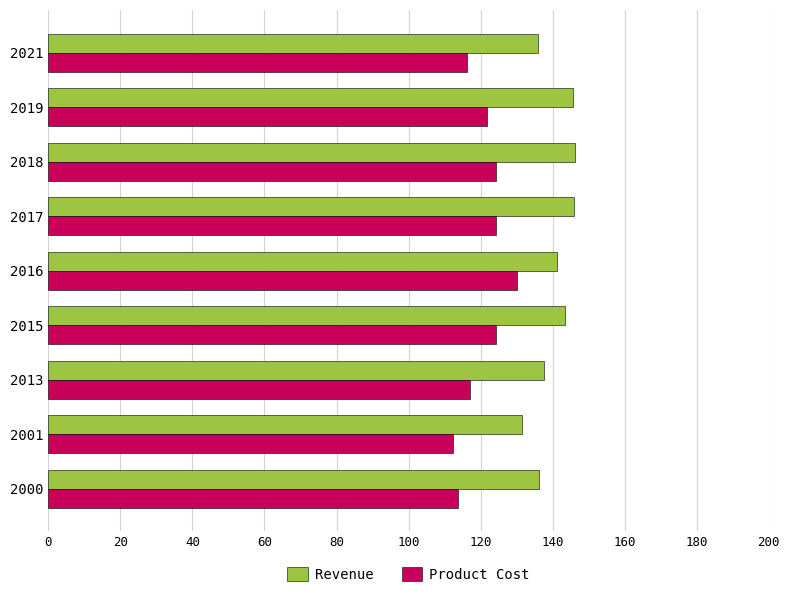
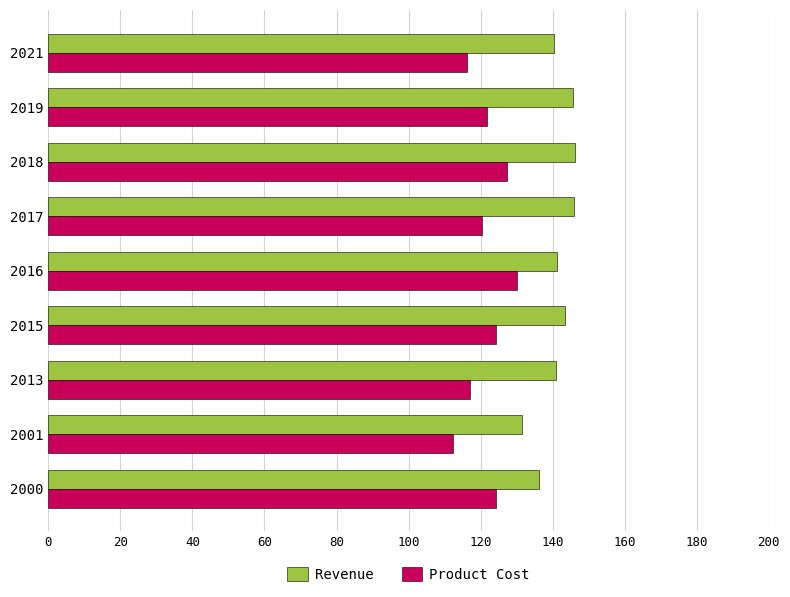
Revenue, 2021: 136 -> 140
Product Cost, 2018: 124 -> 127
Product Cost, 2017: 124 -> 120
Revenue, 2013: 138 -> 141
Product Cost, 2000: 114 -> 124
